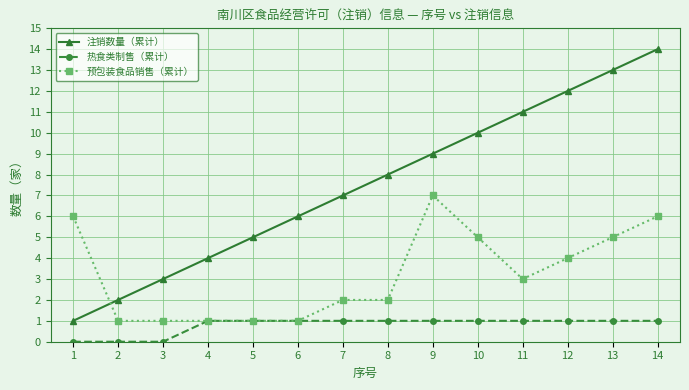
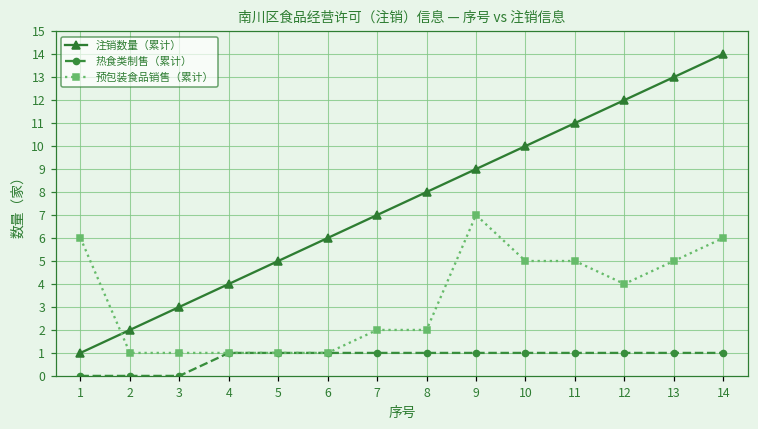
预包装食品销售（累计）, 11: 3 -> 5
